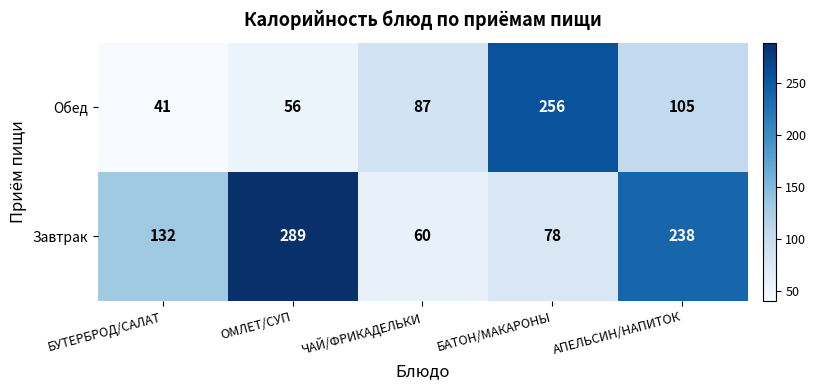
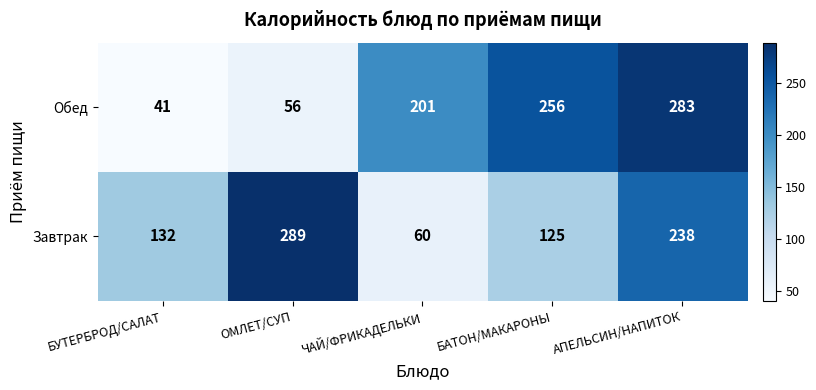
Обед, ЧАЙ/ФРИКАДЕЛЬКИ: 87 -> 201
Обед, АПЕЛЬСИН/НАПИТОК: 105 -> 283
Завтрак, БАТОН/МАКАРОНЫ: 78 -> 125
